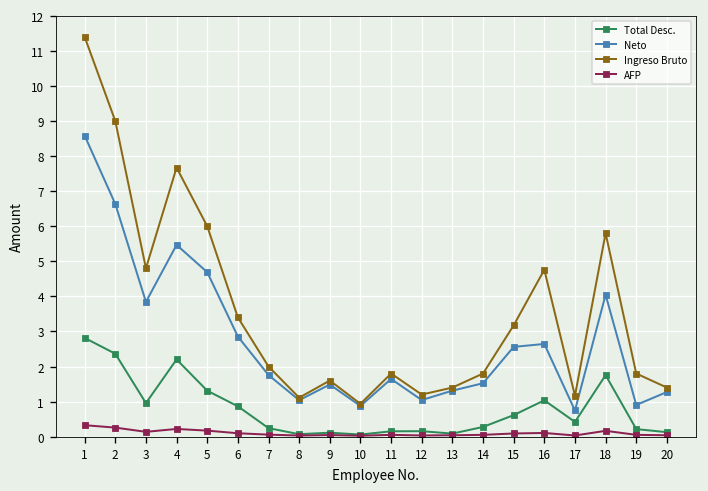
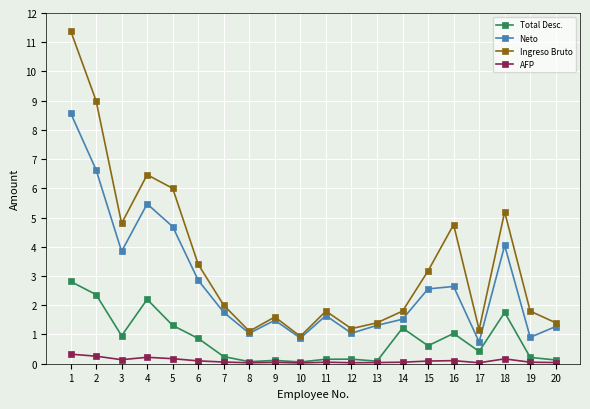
Ingreso Bruto, 4: 7.7 -> 6.5
Total Desc., 14: 0.3 -> 1.2
Ingreso Bruto, 18: 5.8 -> 5.2
